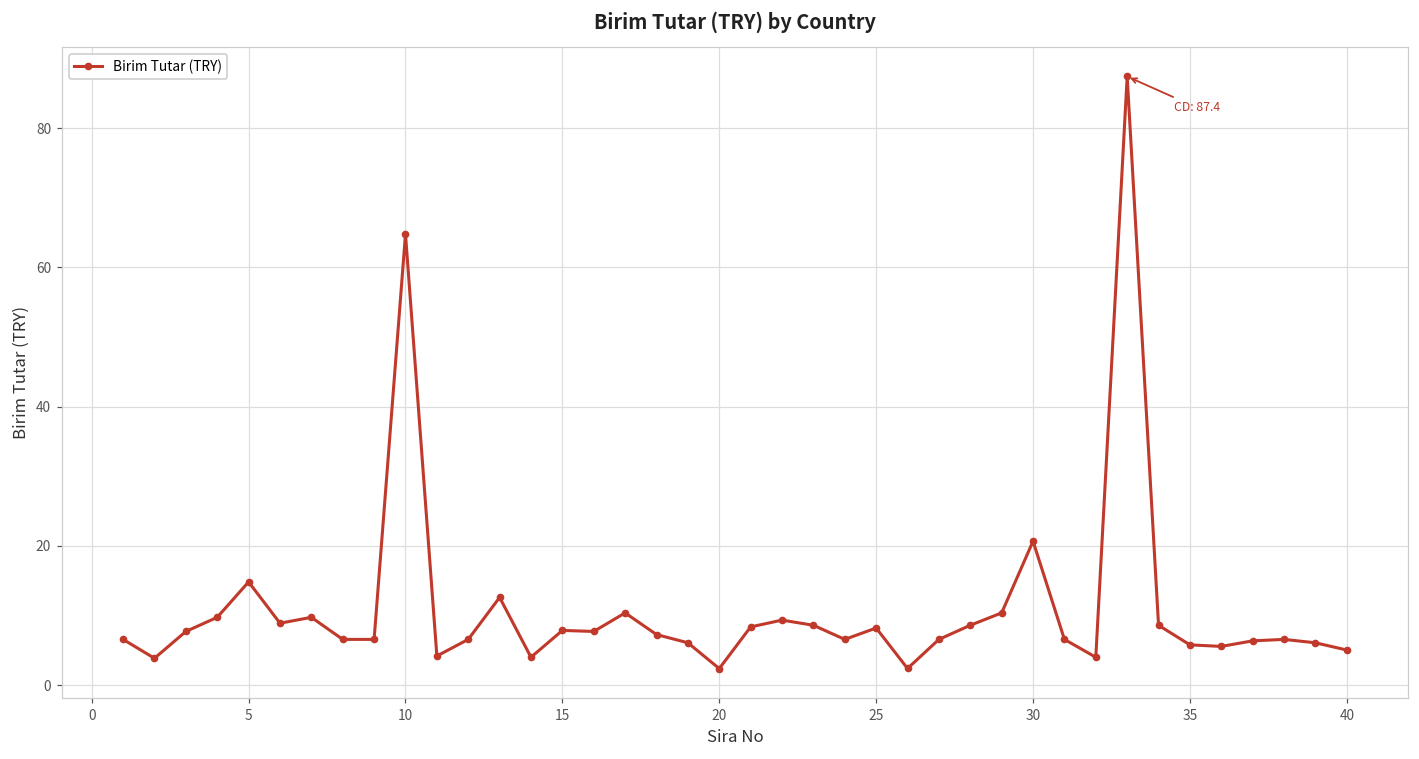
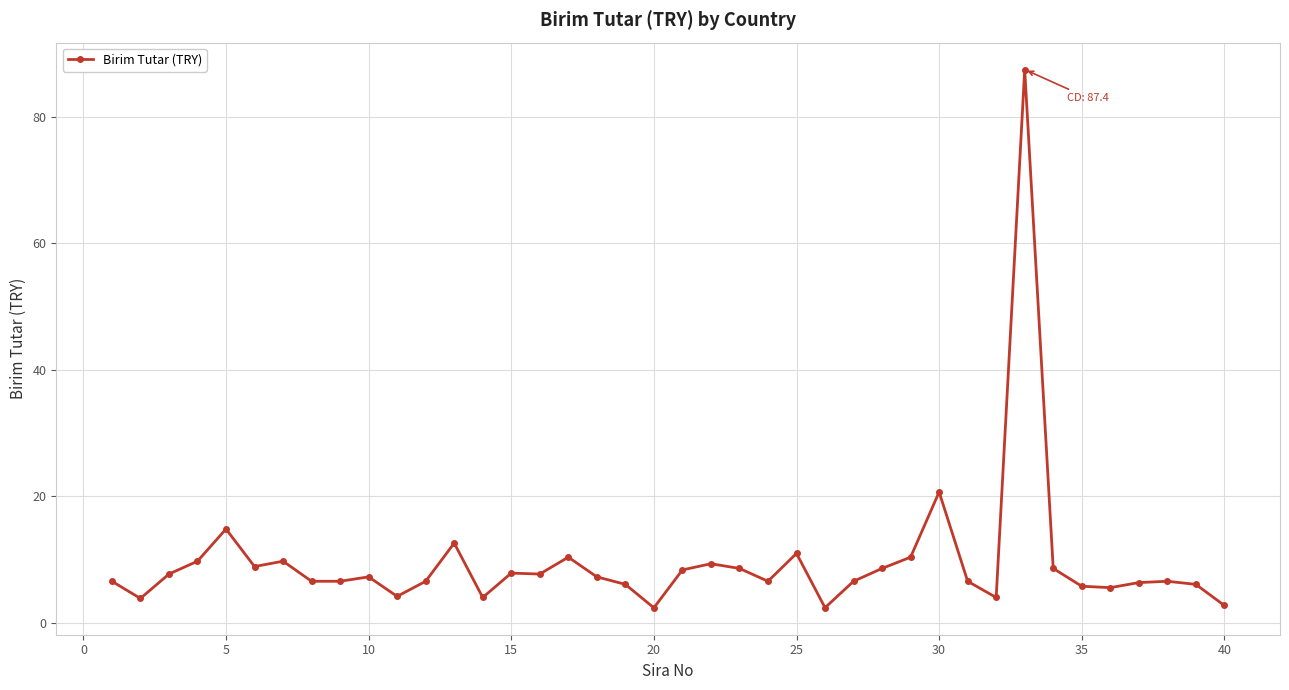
10: 65 -> 7
25: 8 -> 11
40: 5 -> 3
